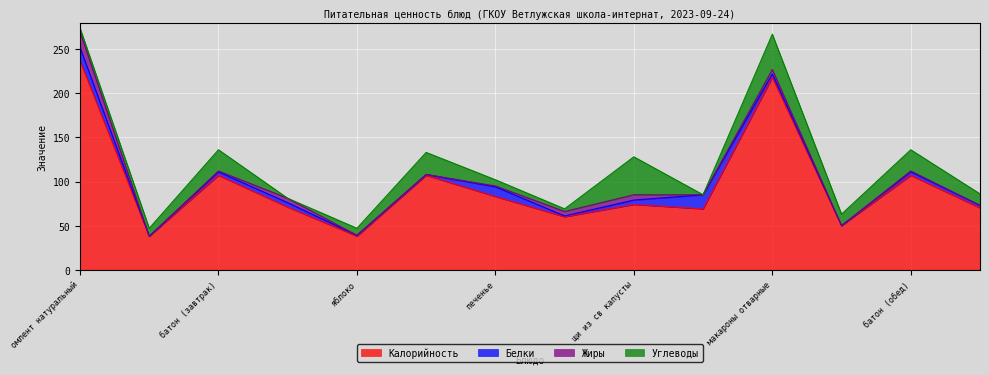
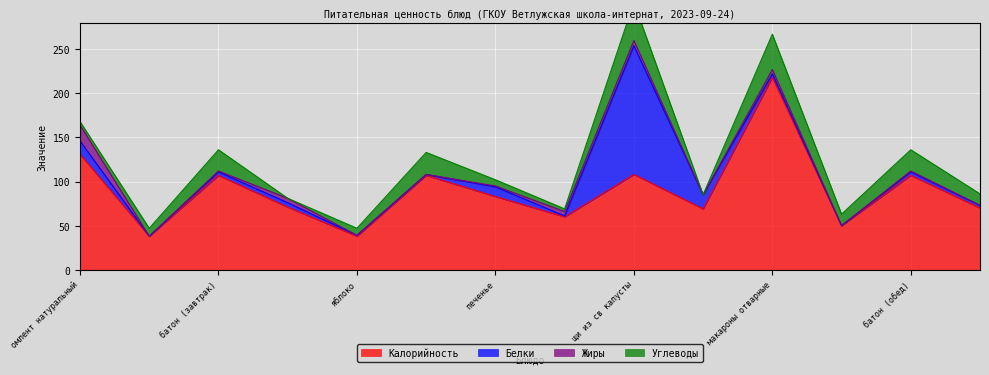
Калорийность, омлент натуральный: 240 -> 130
Калорийность, щи из св капусты: 70 -> 110
Белки, щи из св капусты: 10 -> 150
